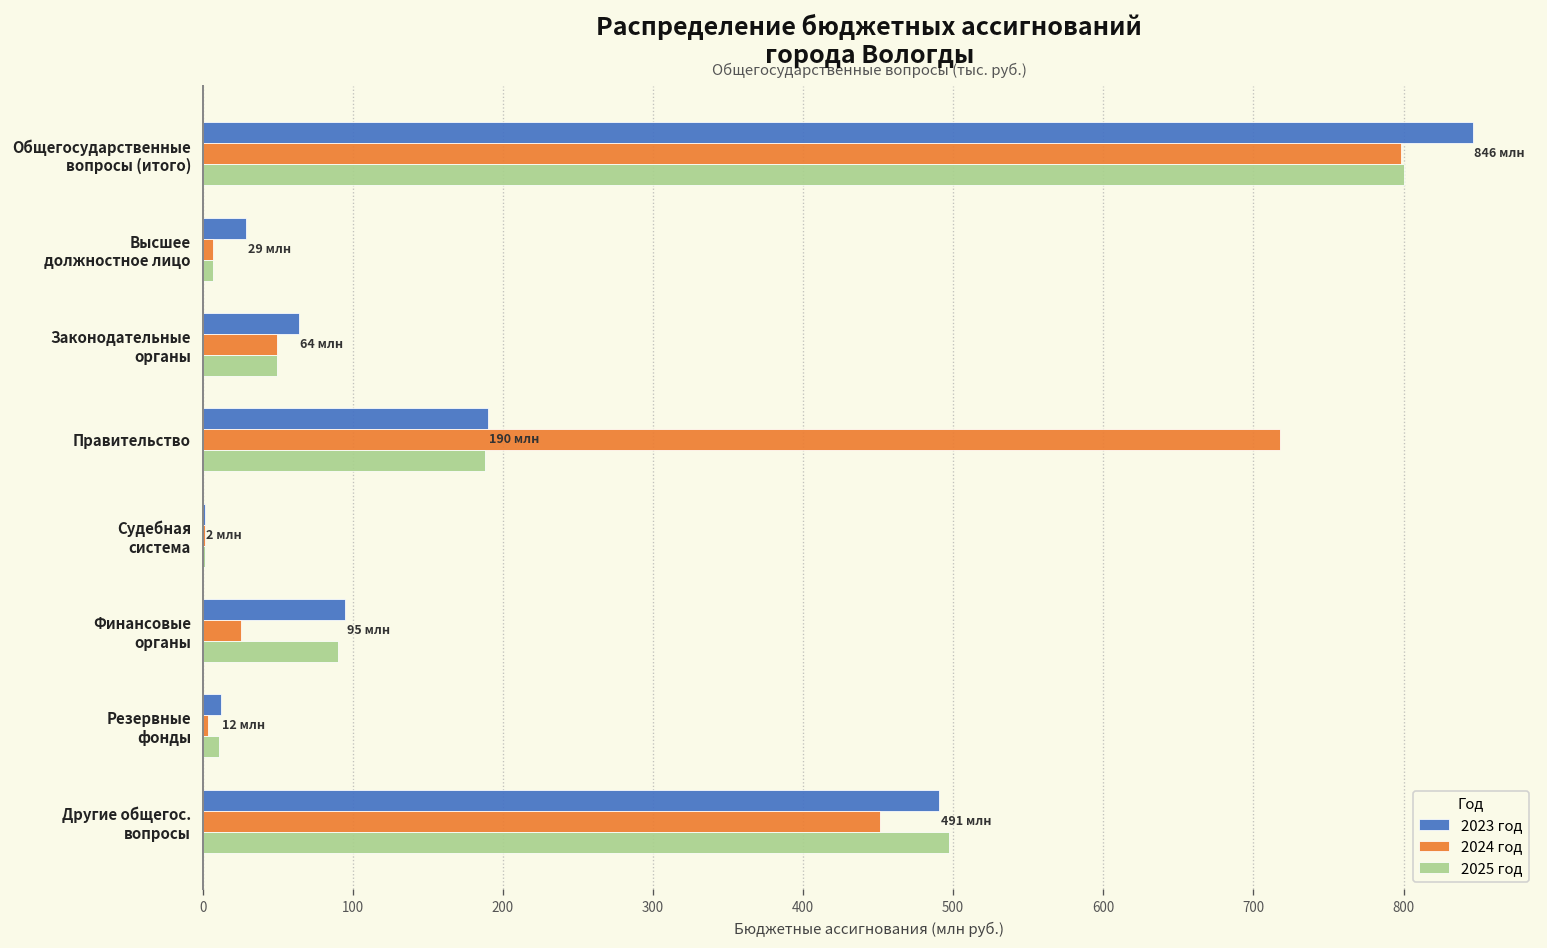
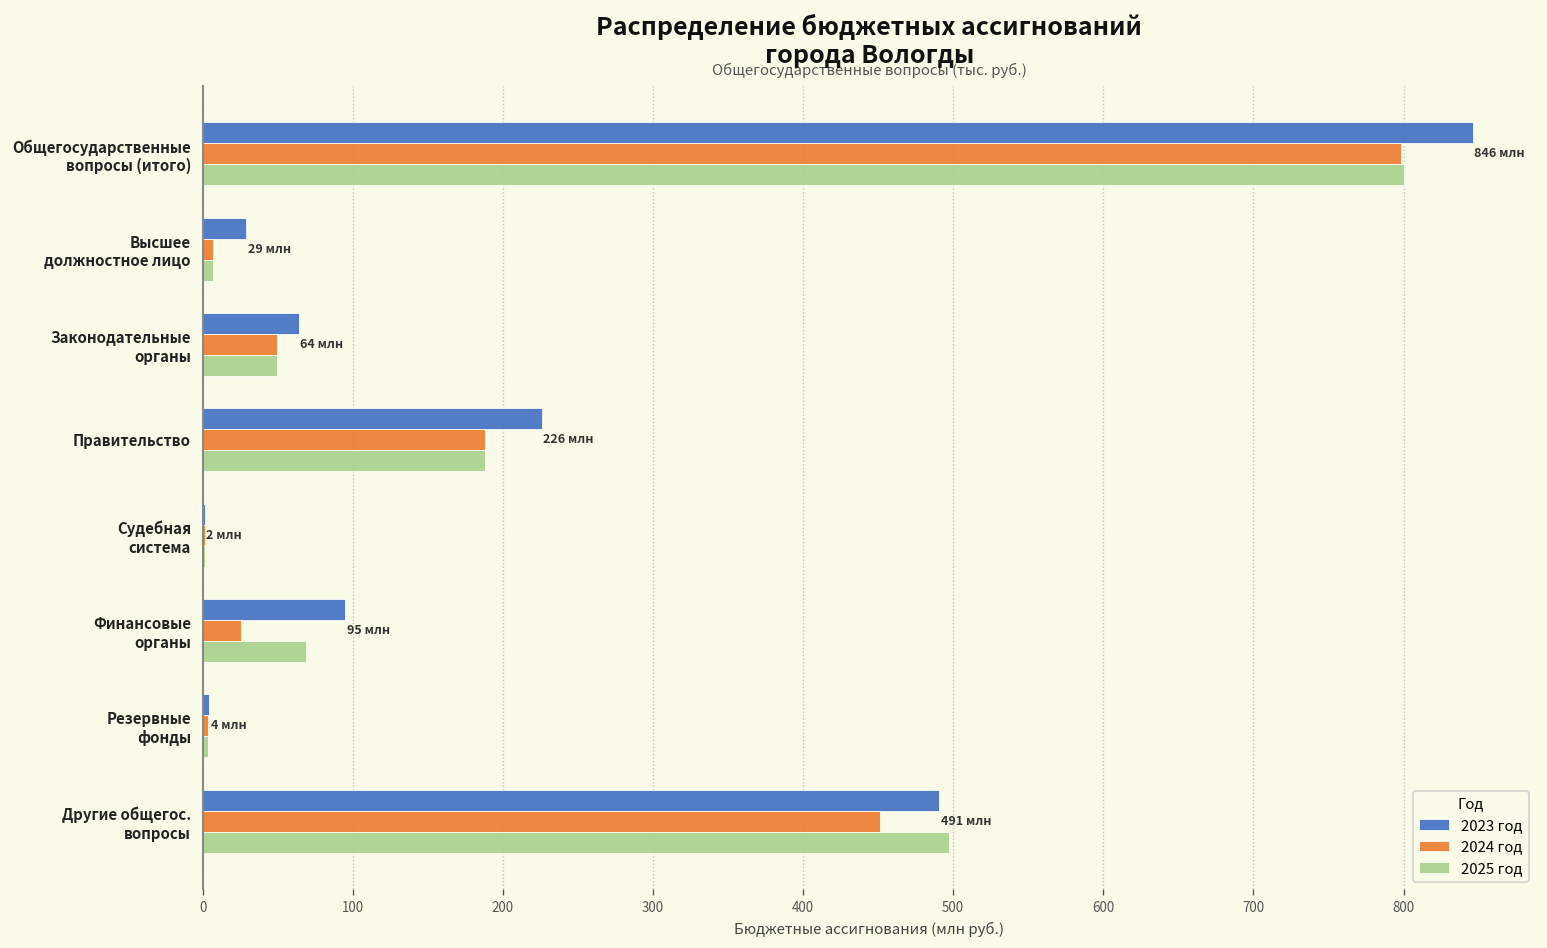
2023 год, Правительство: 190 -> 226
2024 год, Правительство: 718 -> 188
2025 год, Финансовые органы: 90 -> 69
2023 год, Резервные фонды: 12 -> 4
2025 год, Резервные фонды: 11 -> 3
